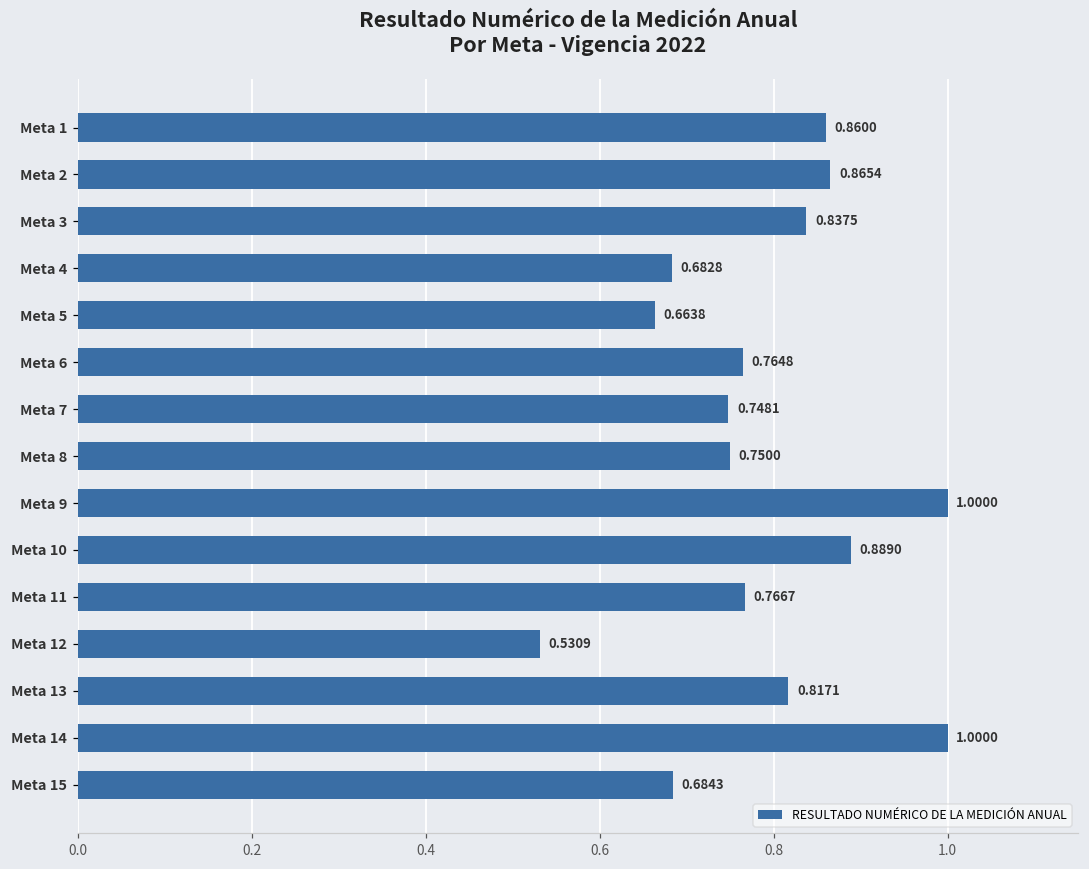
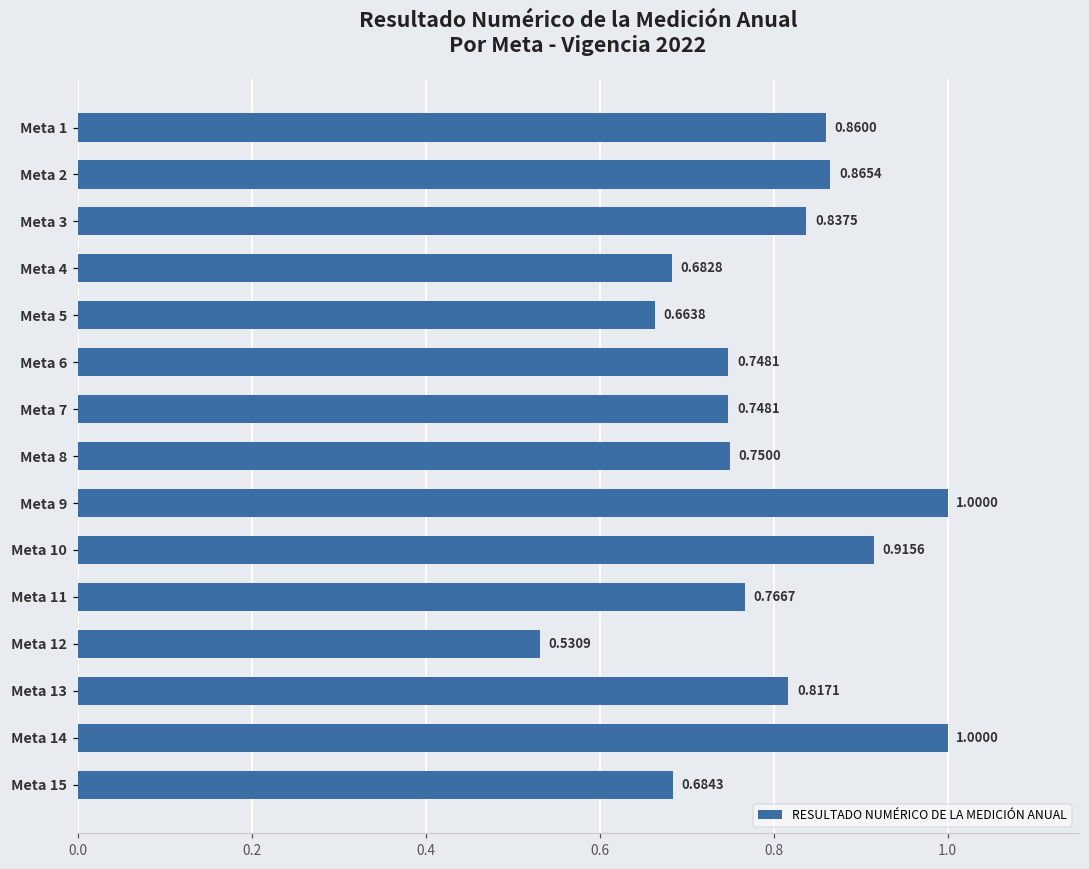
Meta 6: 0.7648 -> 0.7481
Meta 10: 0.8890 -> 0.9156
